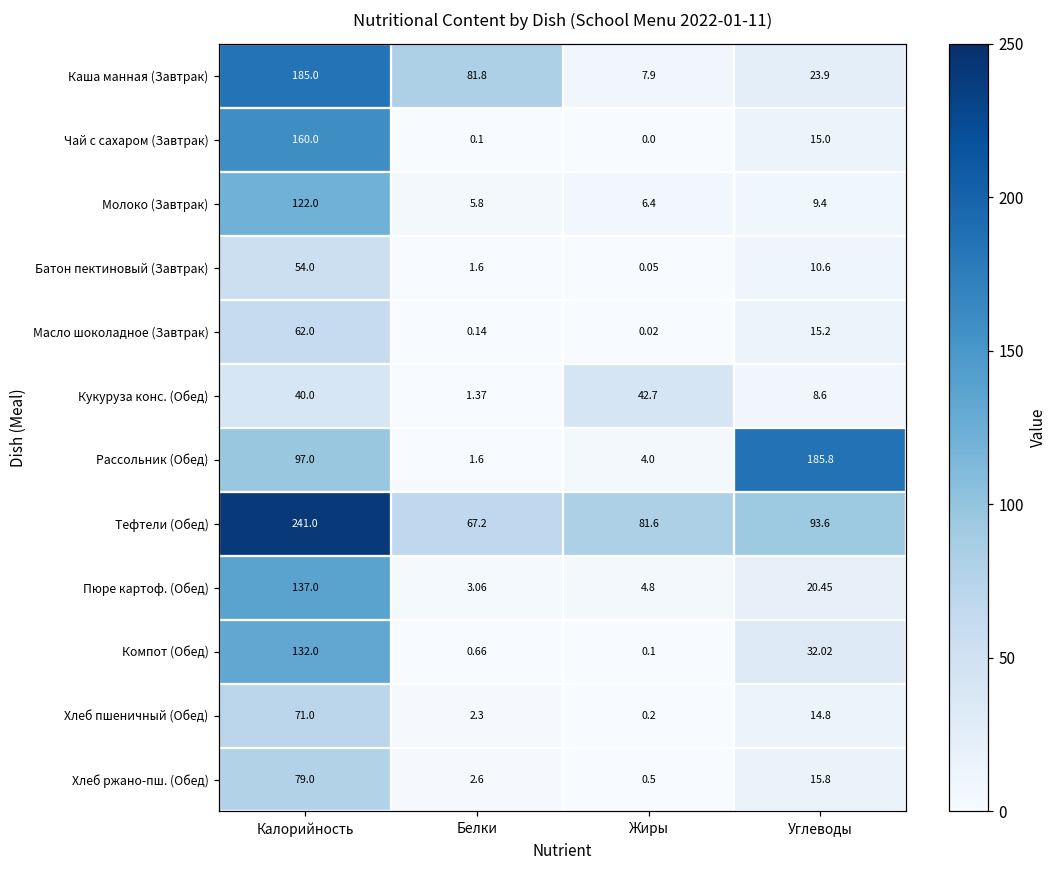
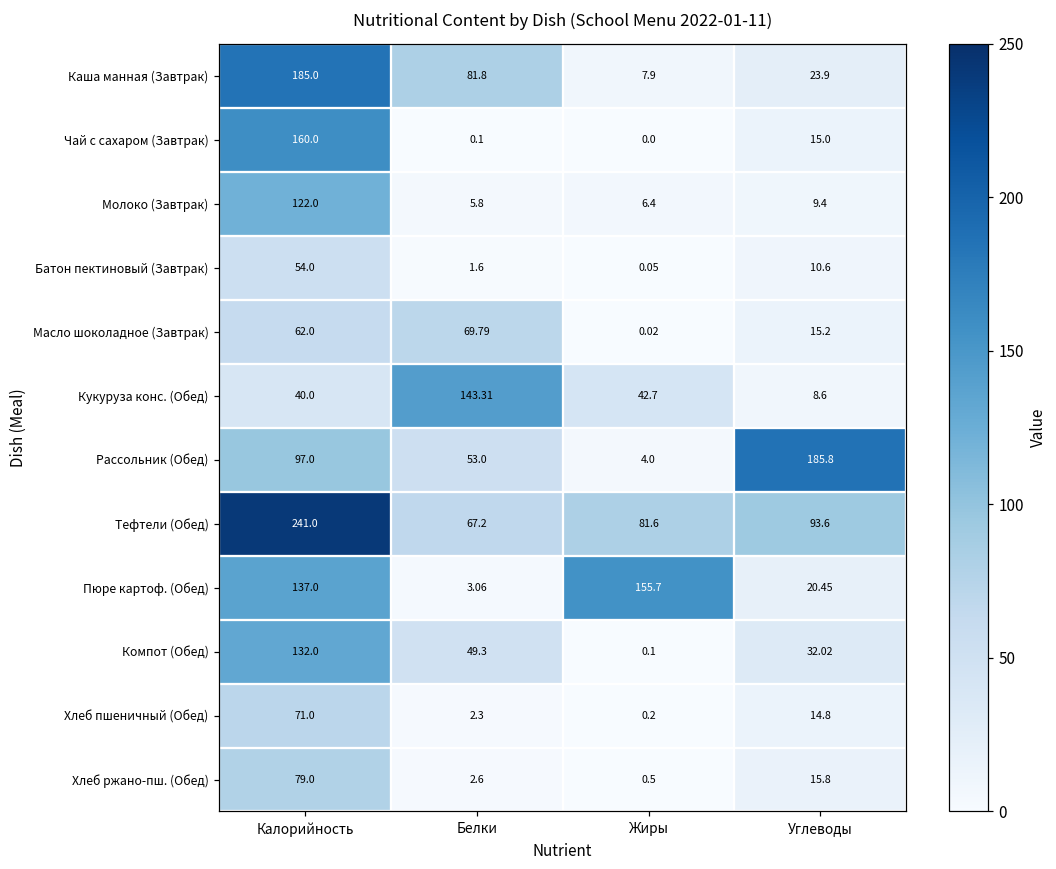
Масло шоколадное (Завтрак), Белки: 0.14 -> 69.79
Кукуруза конс. (Обед), Белки: 1.37 -> 143.31
Рассольник (Обед), Белки: 1.6 -> 53.0
Пюре картоф. (Обед), Жиры: 4.8 -> 155.7
Компот (Обед), Белки: 0.66 -> 49.3
